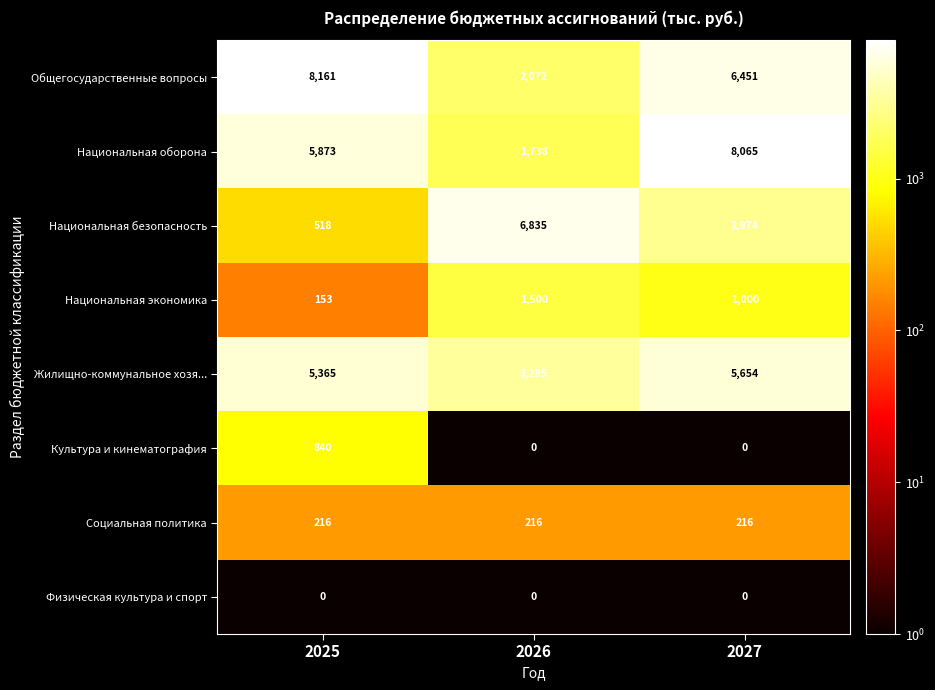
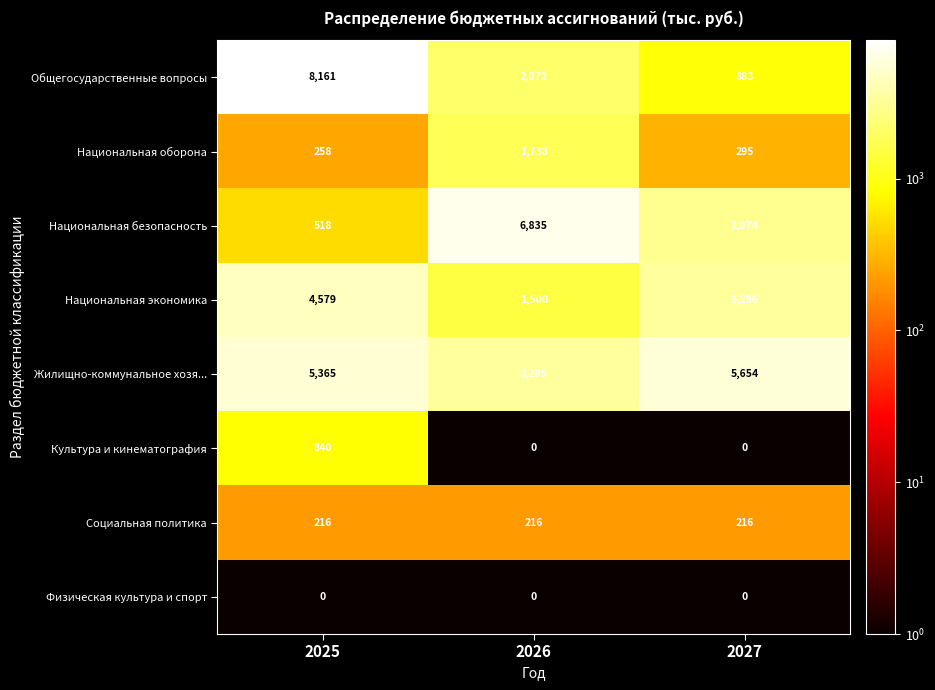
Общегосударственные вопросы, 2027: 6,451 -> 883
Национальная оборона, 2025: 5,873 -> 258
Национальная оборона, 2027: 8,065 -> 295
Национальная экономика, 2025: 153 -> 4,579
Национальная экономика, 2027: 1,000 -> 3,296
